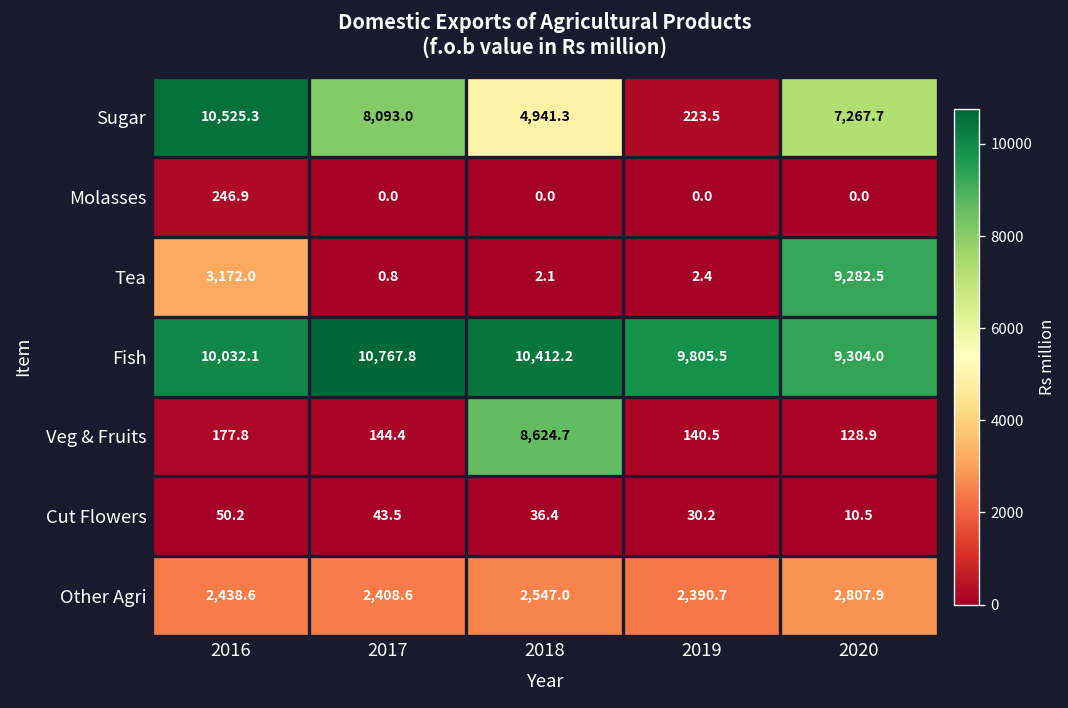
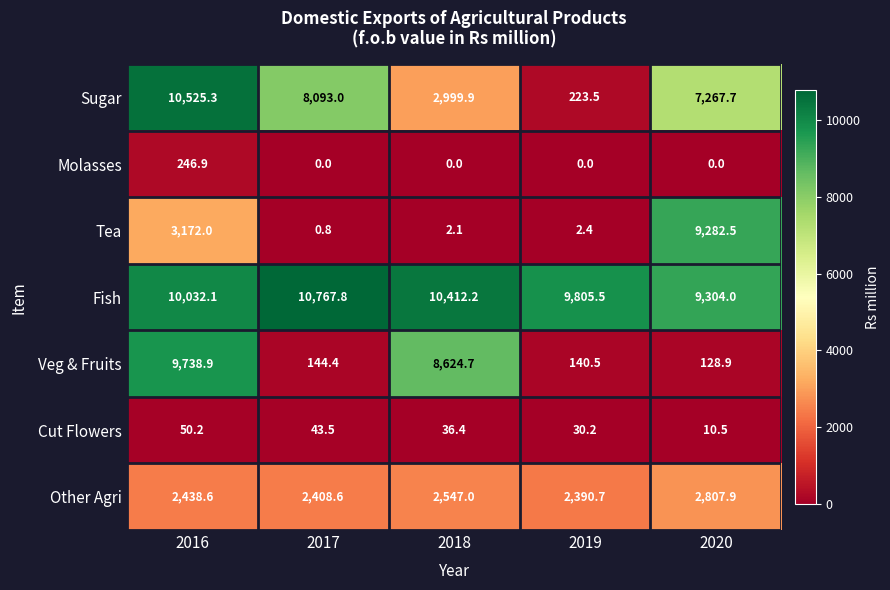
Sugar, 2018: 4,941.3 -> 2,999.9
Veg & Fruits, 2016: 177.8 -> 9,738.9
